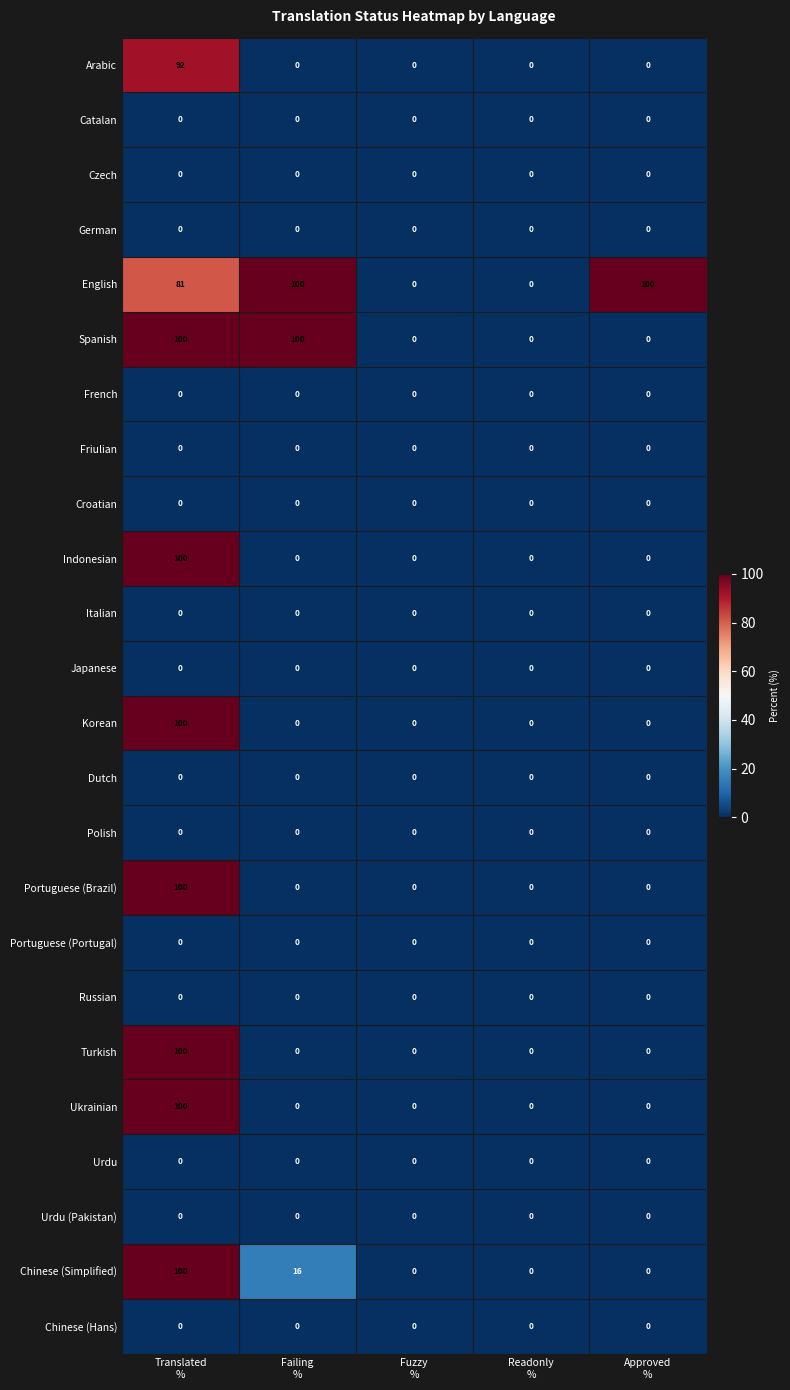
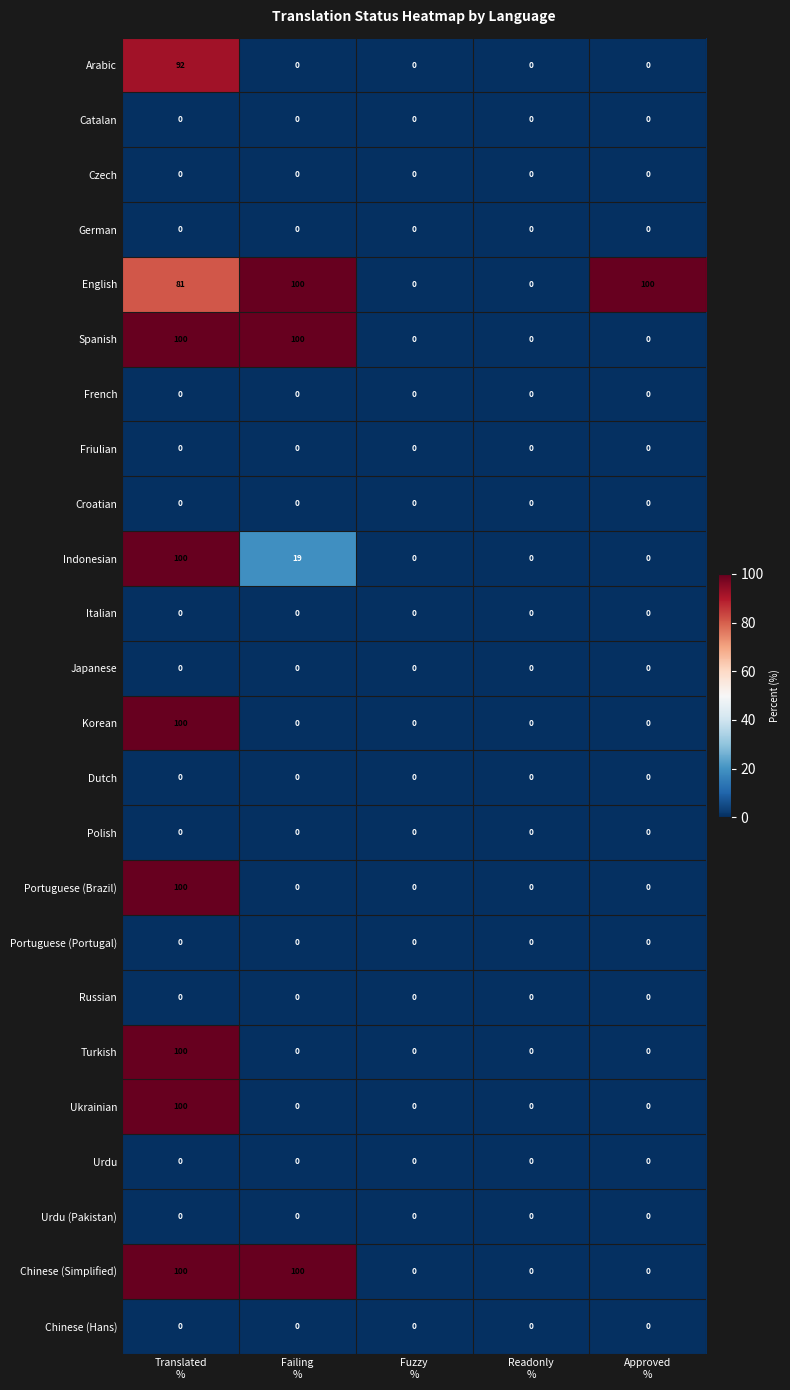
Indonesian, Failing %: 0 -> 19
Chinese (Simplified), Failing %: 16 -> 100
